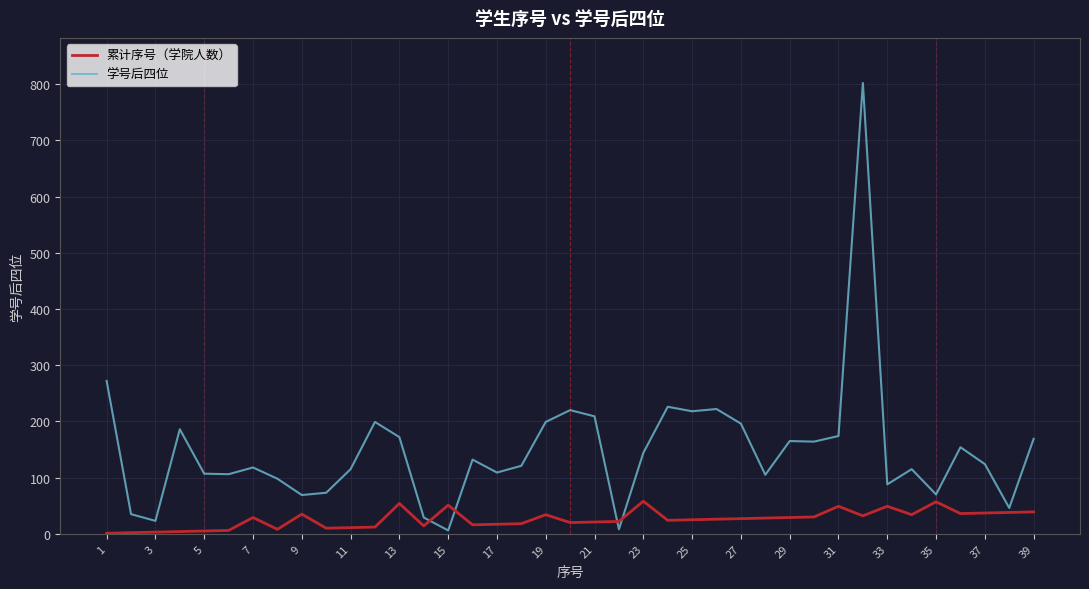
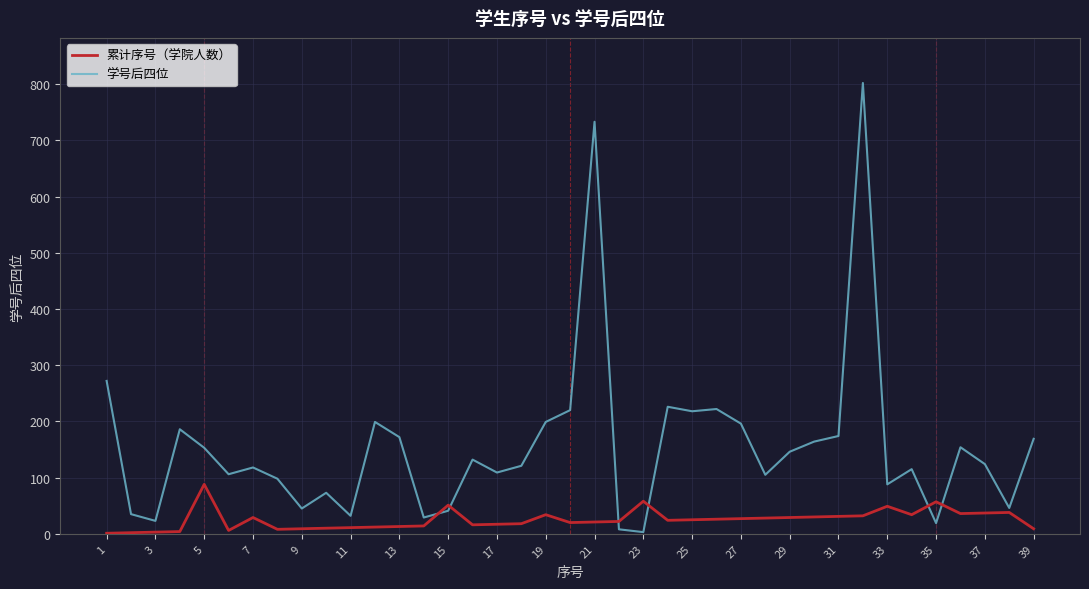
累计序号（学院人数）, 5: 10 -> 90
学号后四位, 5: 110 -> 150
累计序号（学院人数）, 9: 40 -> 10
学号后四位, 9: 70 -> 50
学号后四位, 11: 120 -> 30
累计序号（学院人数）, 13: 50 -> 10
学号后四位, 15: 10 -> 40
学号后四位, 21: 210 -> 730
学号后四位, 23: 140 -> 0
学号后四位, 29: 170 -> 150
累计序号（学院人数）, 31: 50 -> 30
学号后四位, 35: 70 -> 20
累计序号（学院人数）, 39: 40 -> 10
